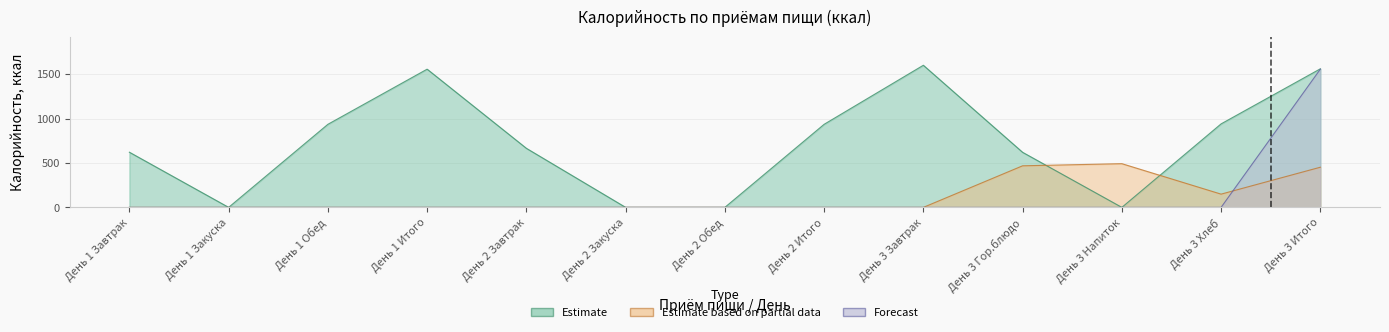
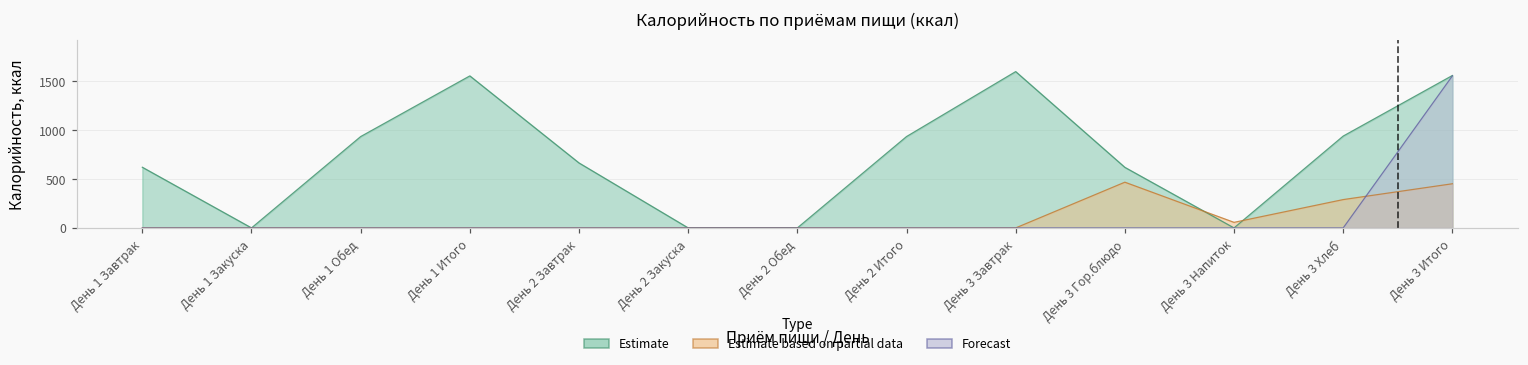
Estimate based on partial data, День 3 Напиток: 500 -> 100
Estimate based on partial data, День 3 Хлеб: 100 -> 300
